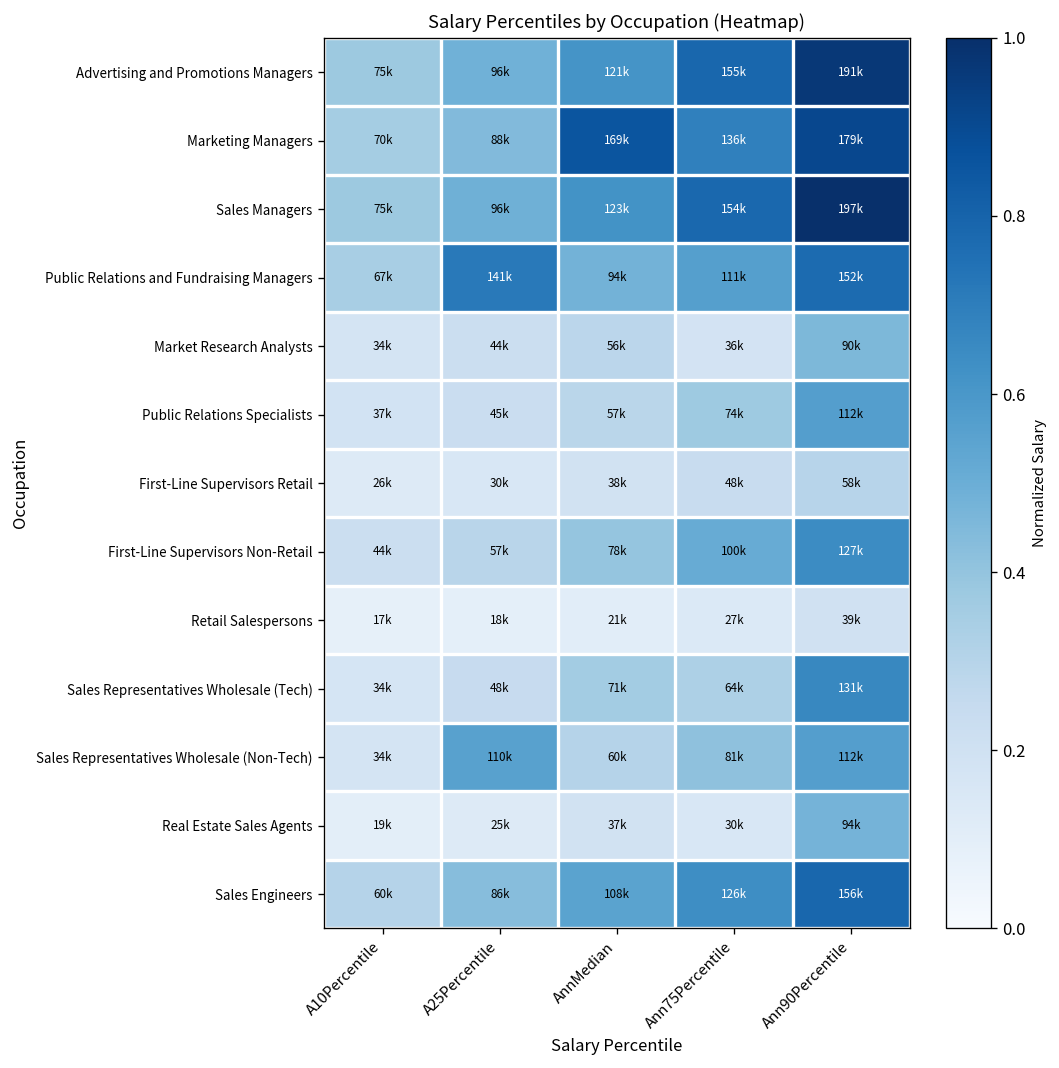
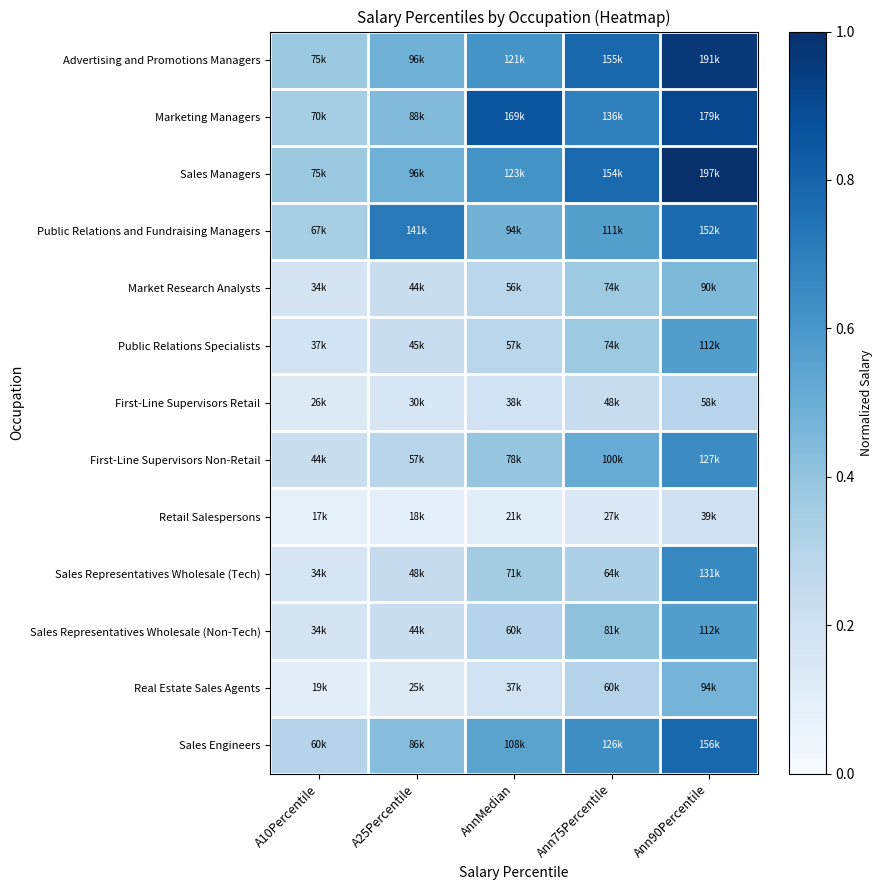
Market Research Analysts, Ann75Percentile: 36k -> 74k
Sales Representatives Wholesale (Non-Tech), A25Percentile: 110k -> 44k
Real Estate Sales Agents, Ann75Percentile: 30k -> 60k
